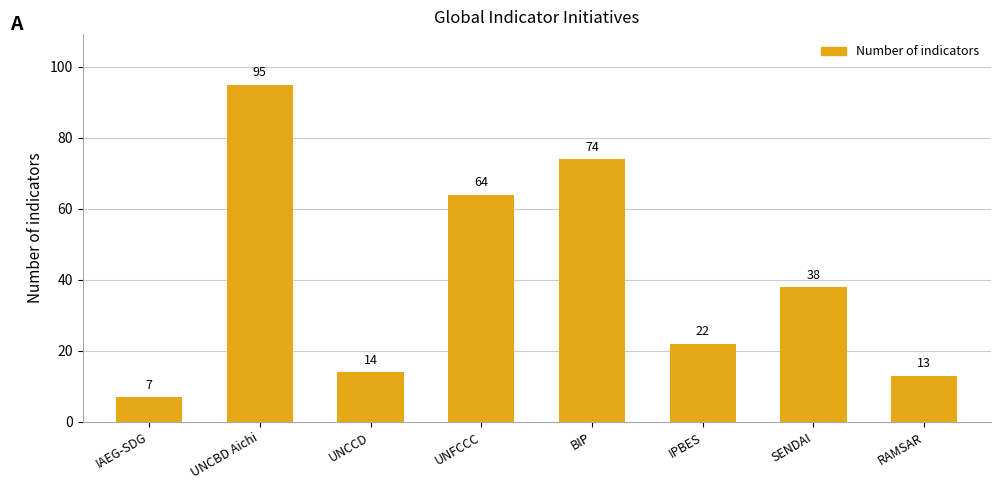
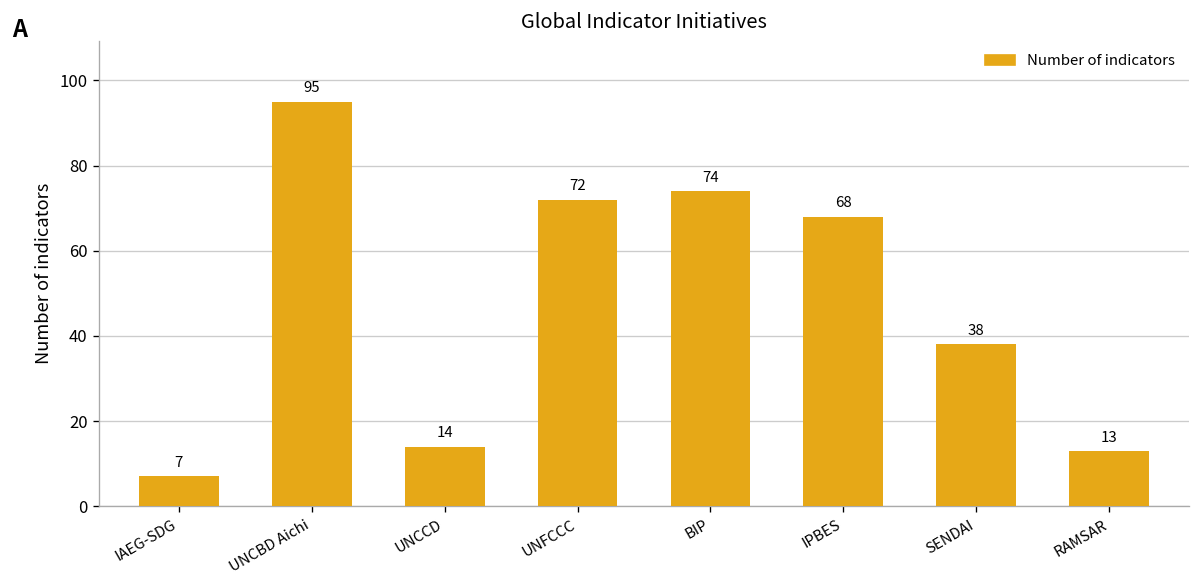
UNFCCC: 64 -> 72
IPBES: 22 -> 68
